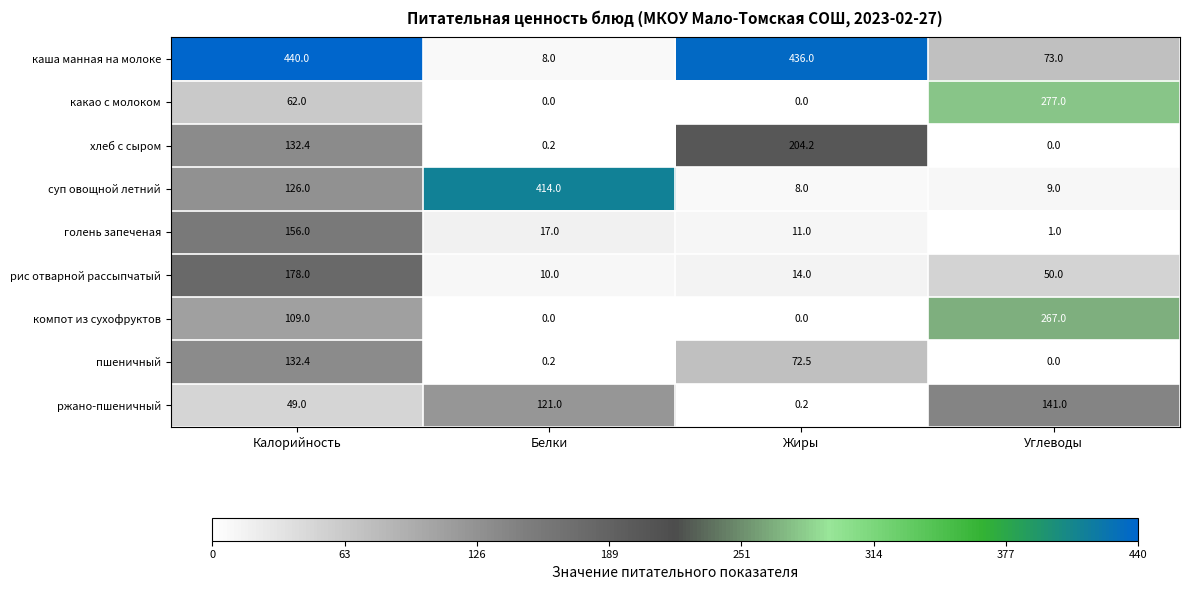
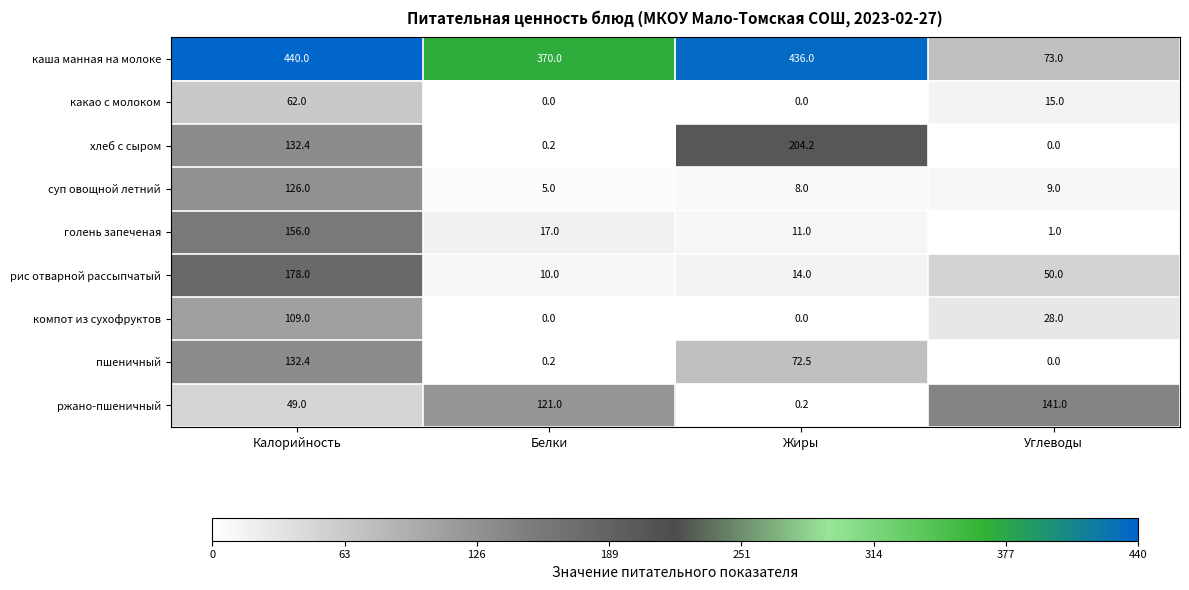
каша манная на молоке, Белки: 8.0 -> 370.0
какао с молоком, Углеводы: 277.0 -> 15.0
суп овощной летний, Белки: 414.0 -> 5.0
компот из сухофруктов, Углеводы: 267.0 -> 28.0
